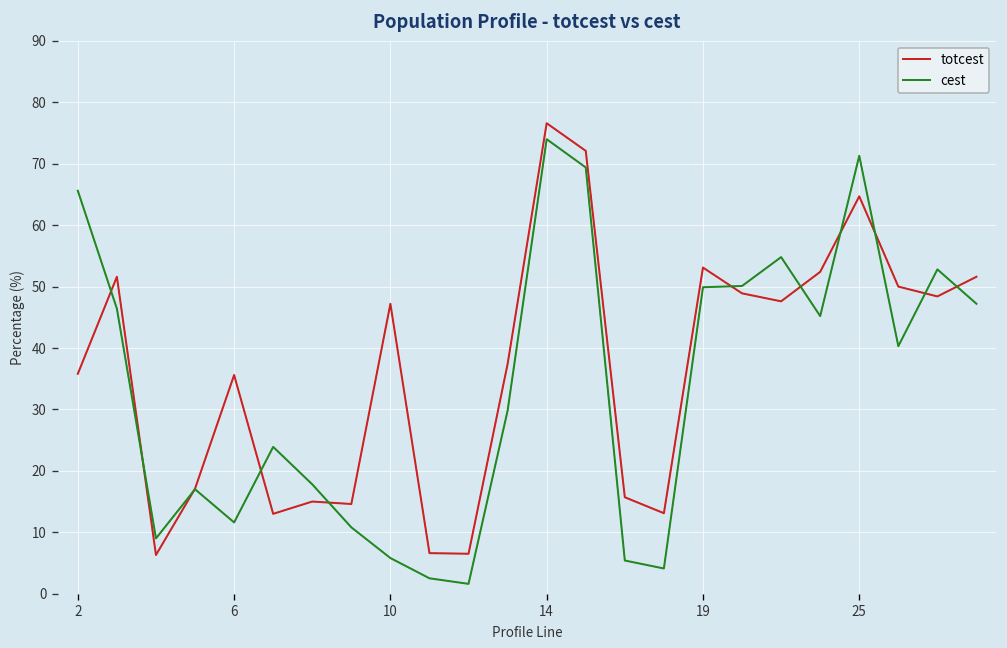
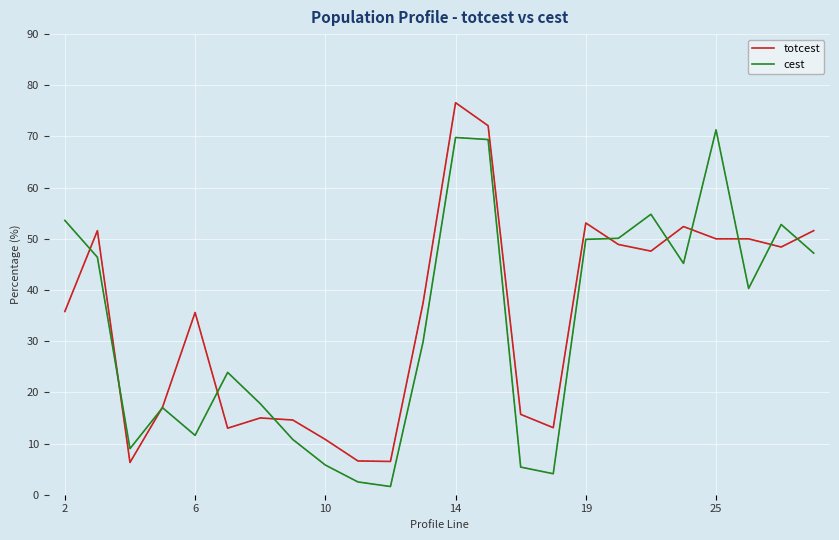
cest, 2: 66 -> 54
totcest, 10: 47 -> 11
cest, 14: 74 -> 70
totcest, 25: 65 -> 50
